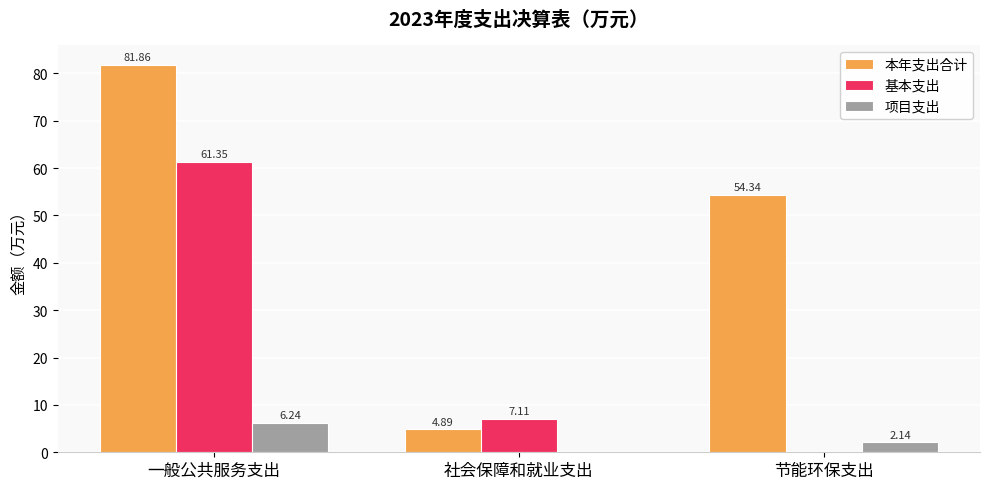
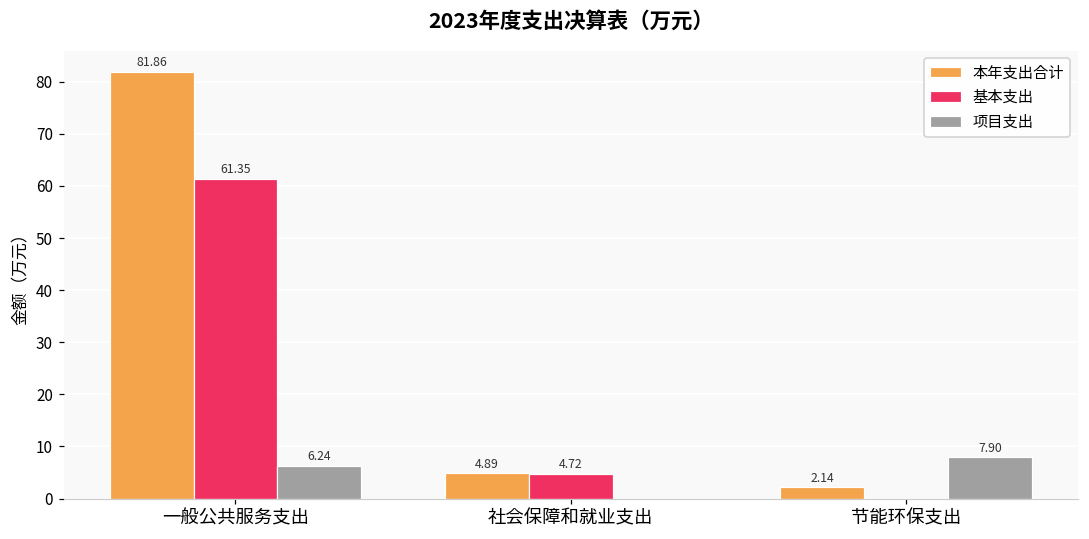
基本支出, 社会保障和就业支出: 7.11 -> 4.72
本年支出合计, 节能环保支出: 54.34 -> 2.14
项目支出, 节能环保支出: 2.14 -> 7.90
